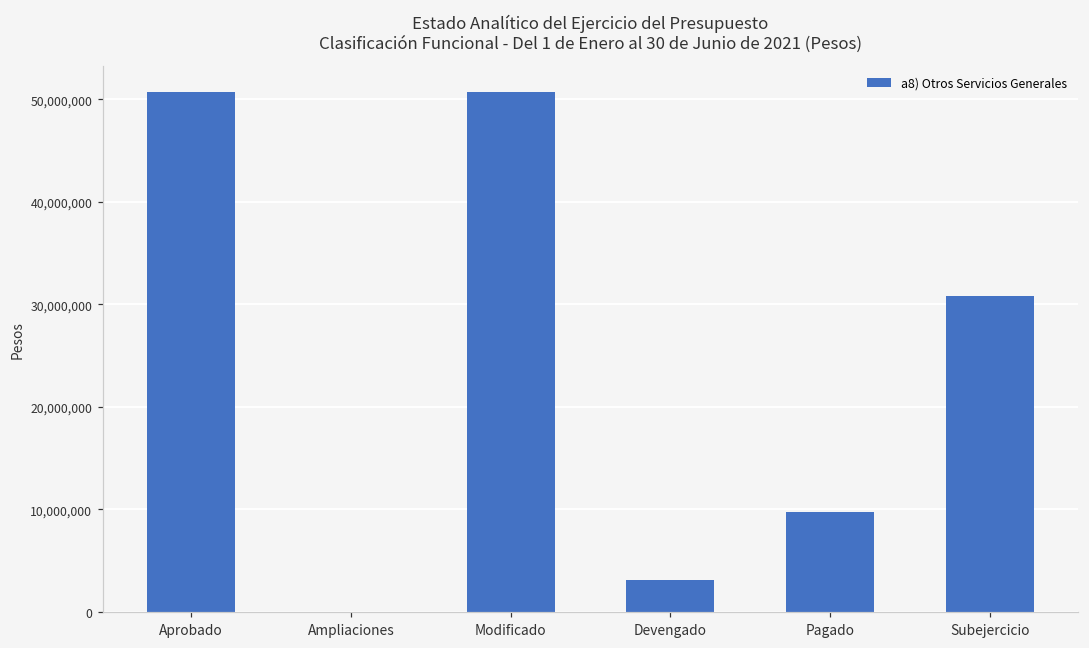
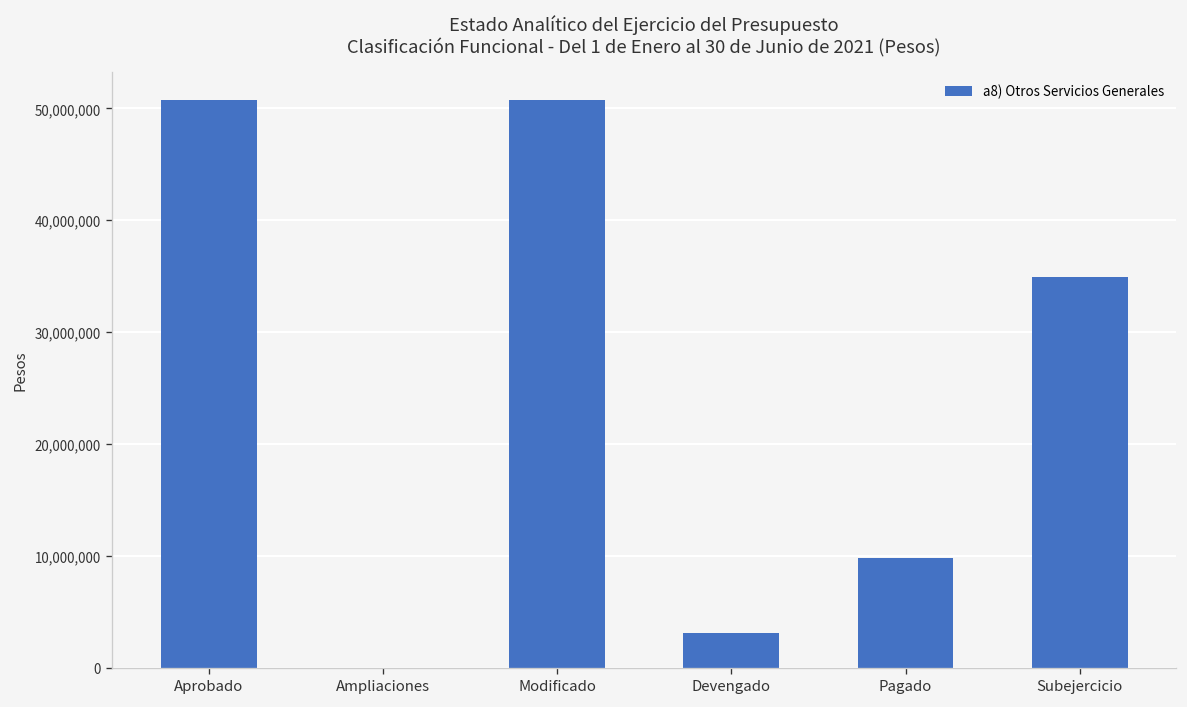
Subejercicio: 31,000,000 -> 35,000,000
